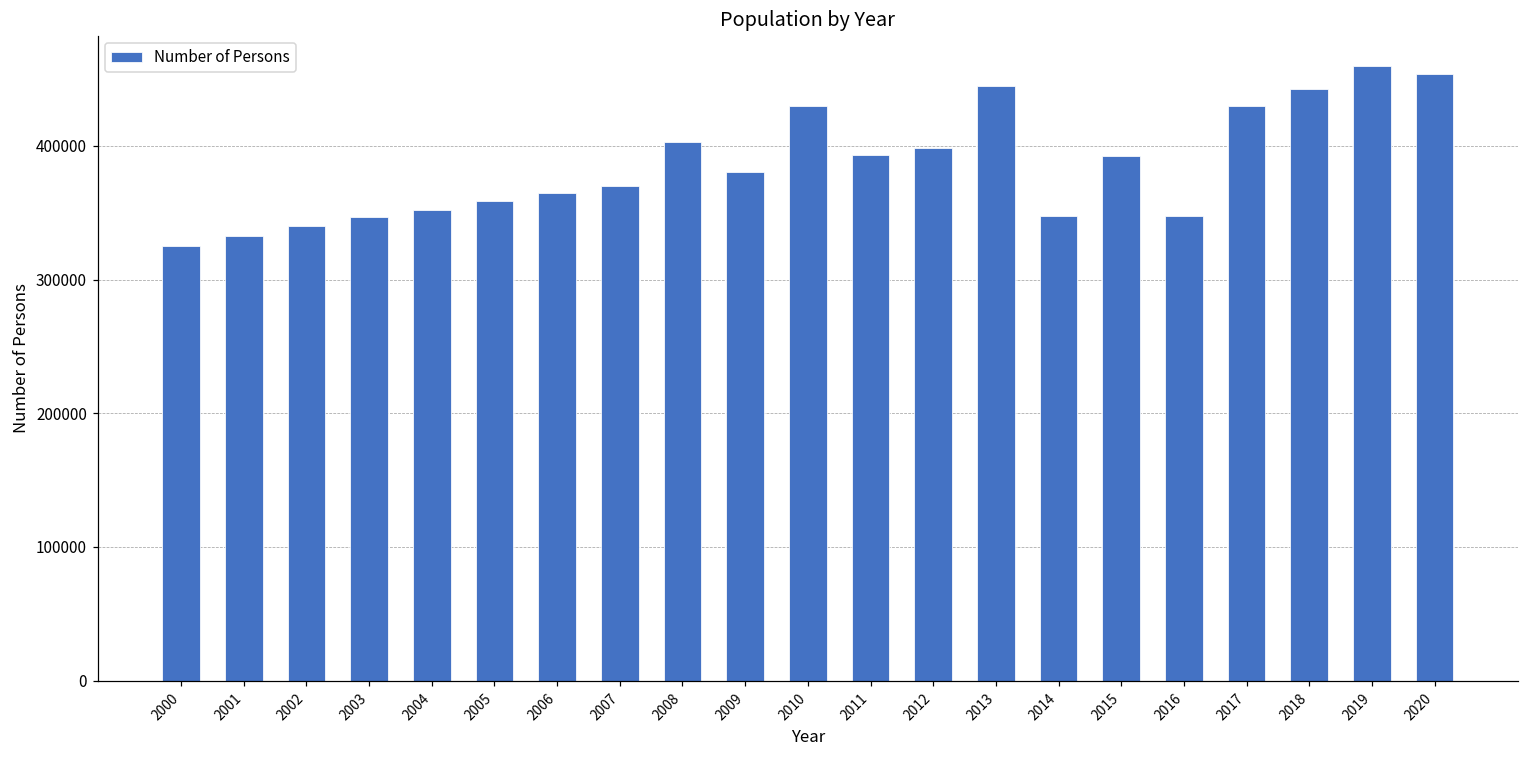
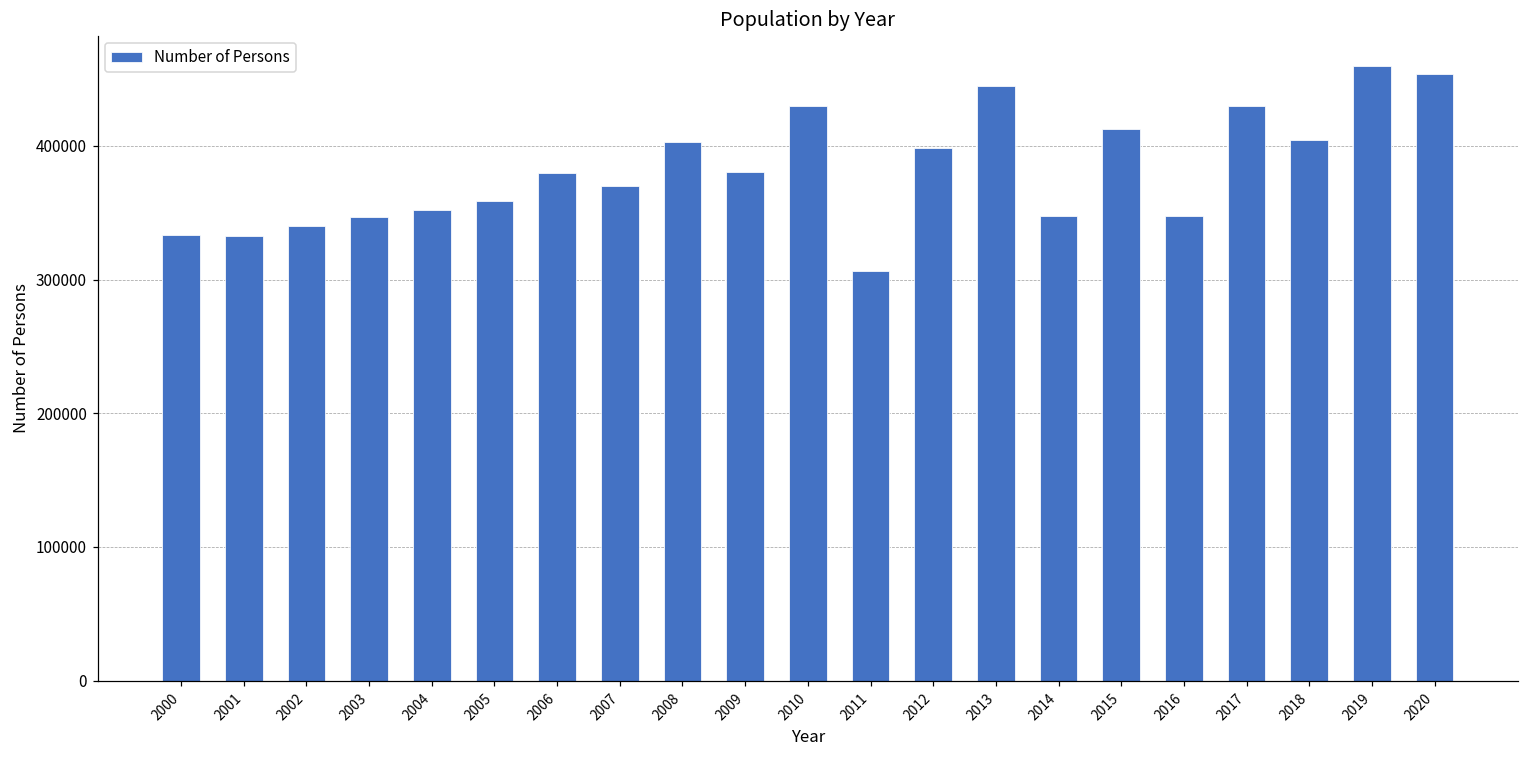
2000: 325000 -> 333000
2006: 365000 -> 380000
2011: 393000 -> 306000
2015: 392000 -> 412000
2018: 442000 -> 405000
